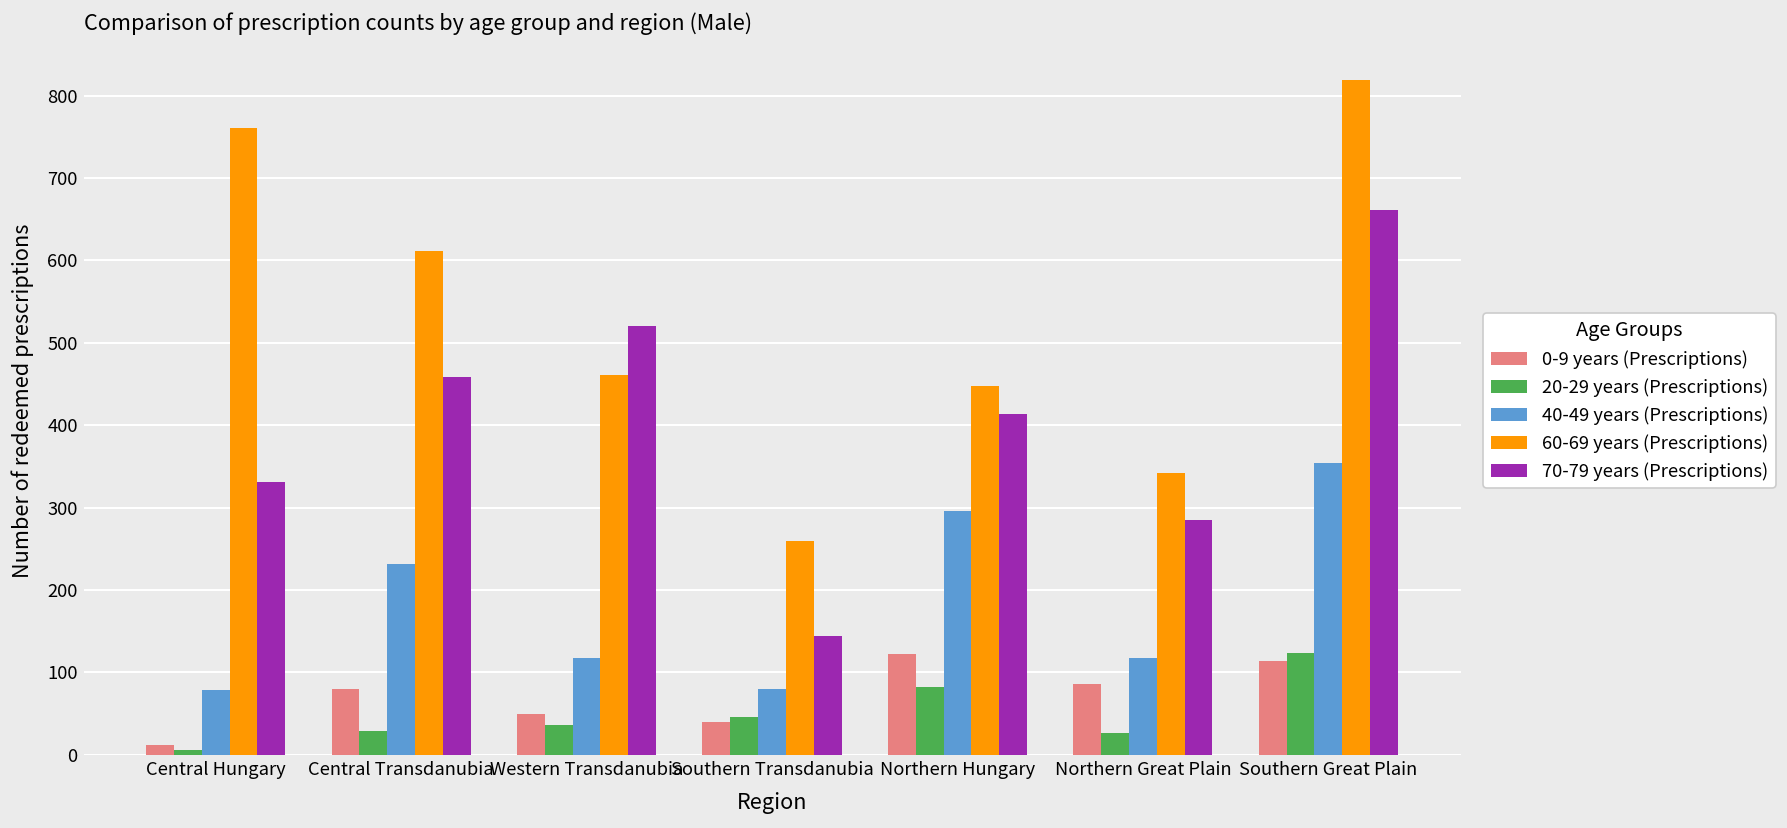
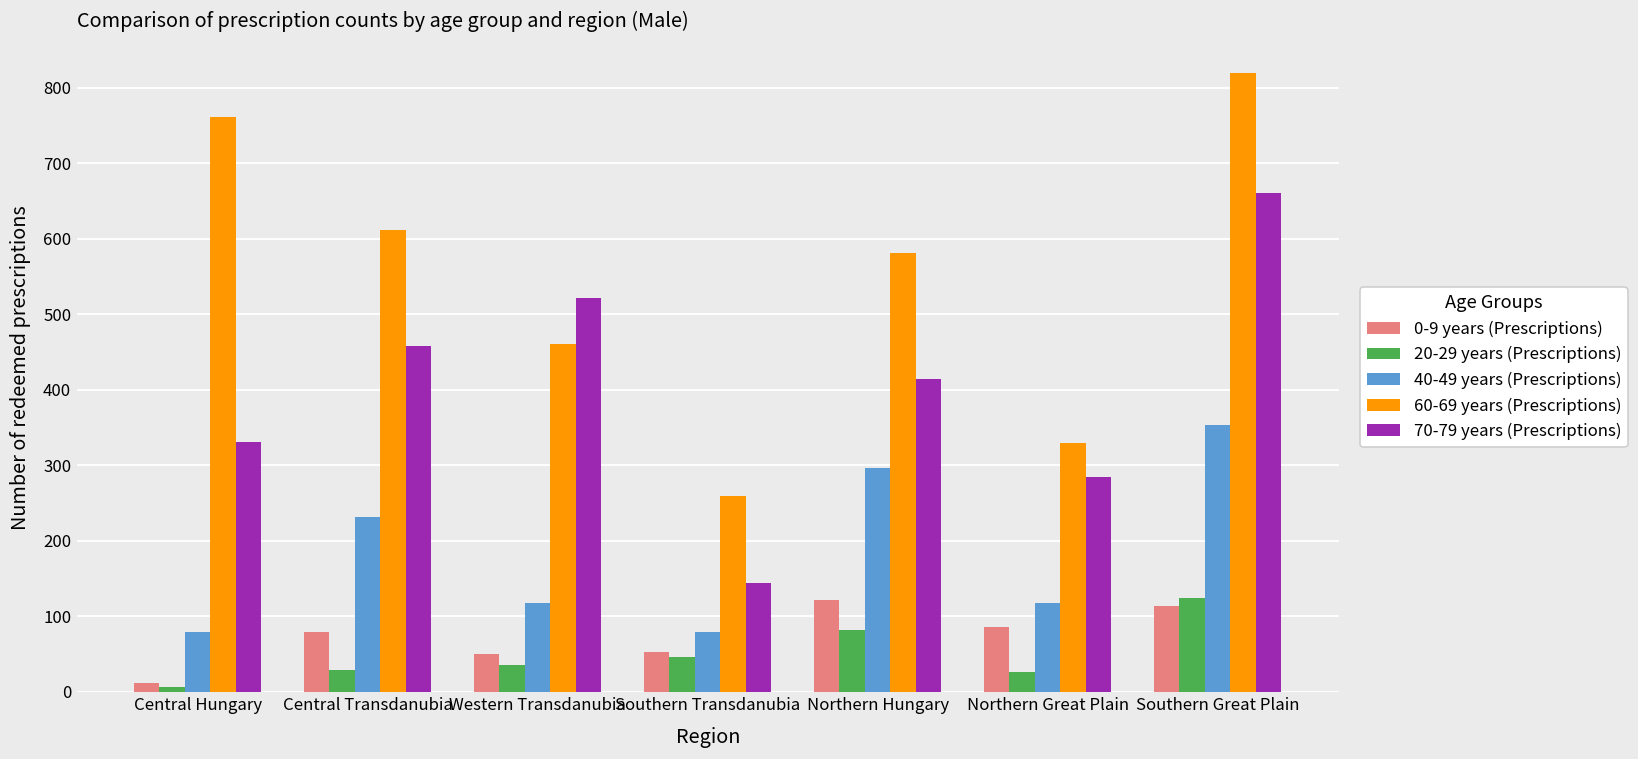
0-9 years (Prescriptions), Southern Transdanubia: 40 -> 50
60-69 years (Prescriptions), Northern Hungary: 450 -> 580
60-69 years (Prescriptions), Northern Great Plain: 340 -> 330
